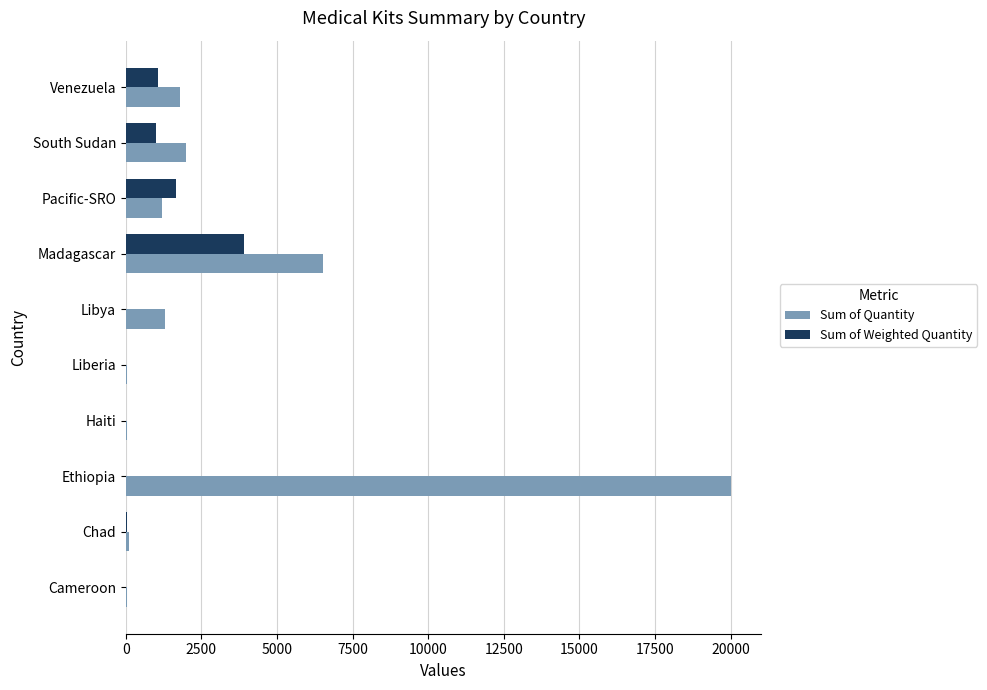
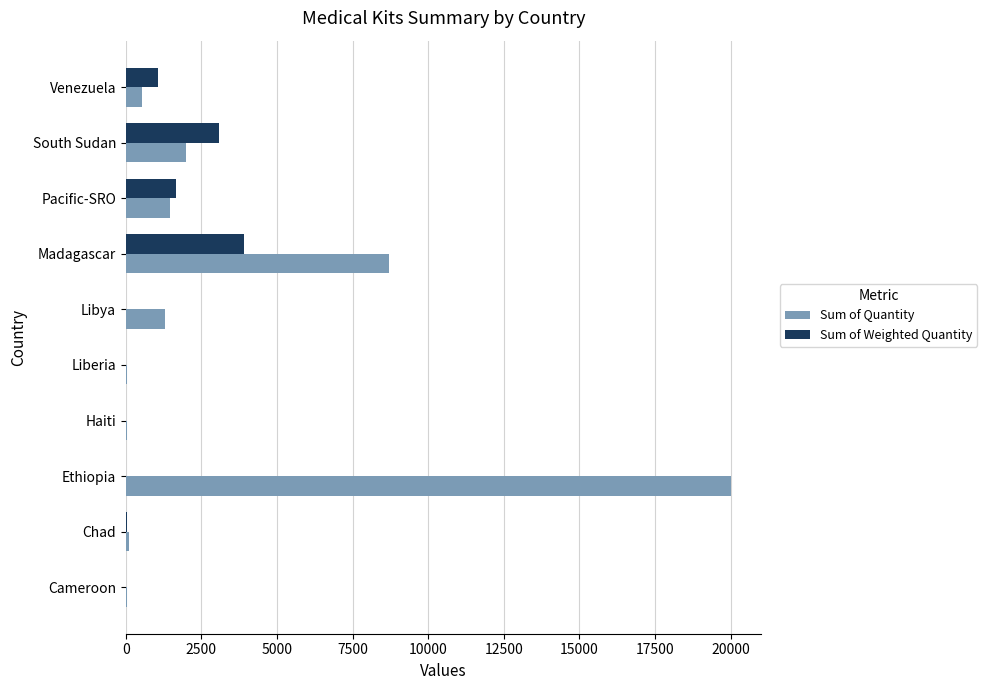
Sum of Quantity, Venezuela: 1800 -> 500
Sum of Weighted Quantity, South Sudan: 1000 -> 3100
Sum of Quantity, Pacific-SRO: 1200 -> 1500
Sum of Quantity, Madagascar: 6500 -> 8700
